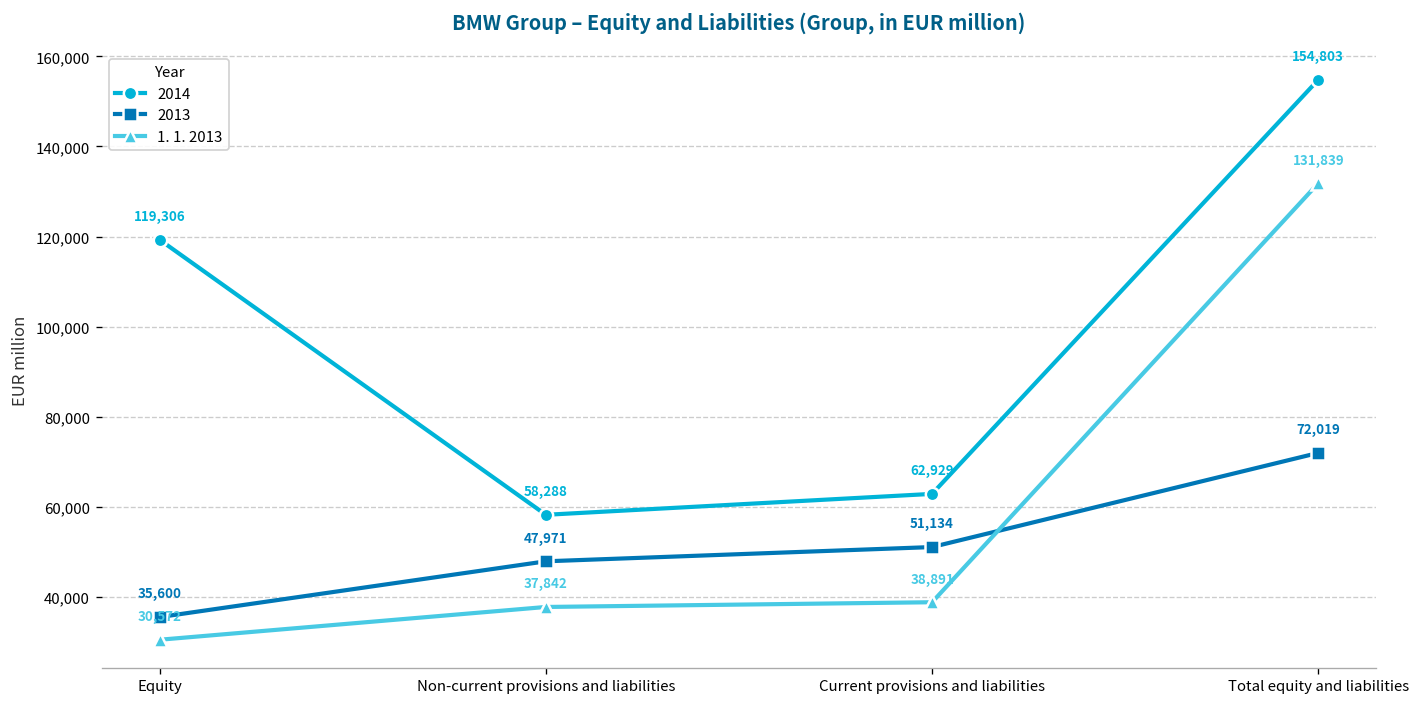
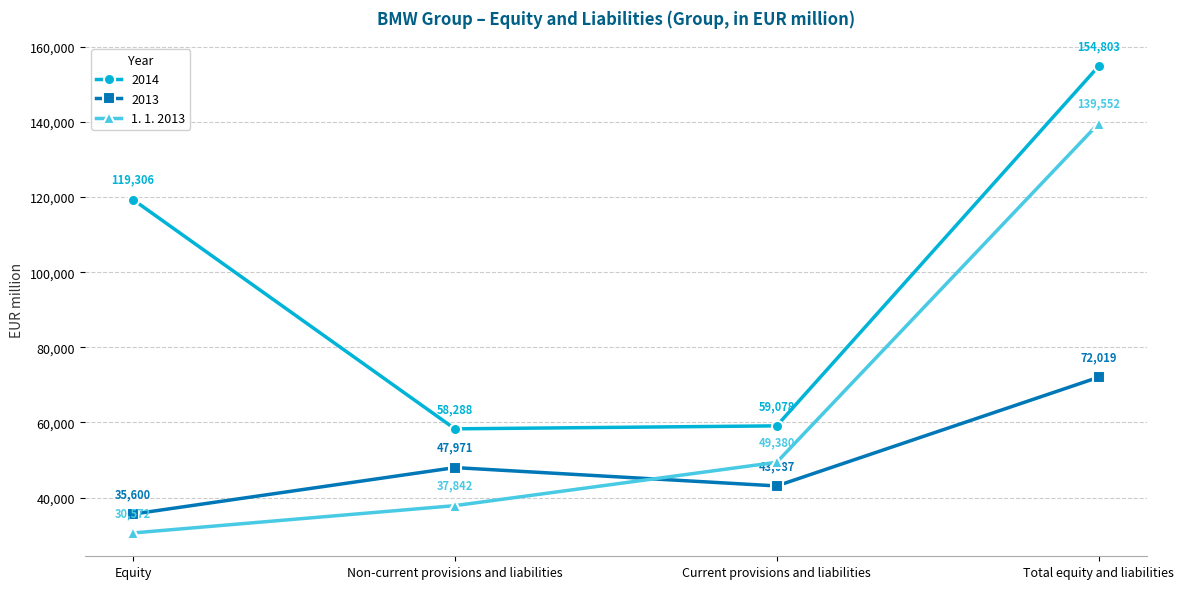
2014, Current provisions and liabilities: 62,929 -> 59,078
2013, Current provisions and liabilities: 51,134 -> 43,087
1. 1. 2013, Current provisions and liabilities: 38,891 -> 49,380
1. 1. 2013, Total equity and liabilities: 131,839 -> 139,552
